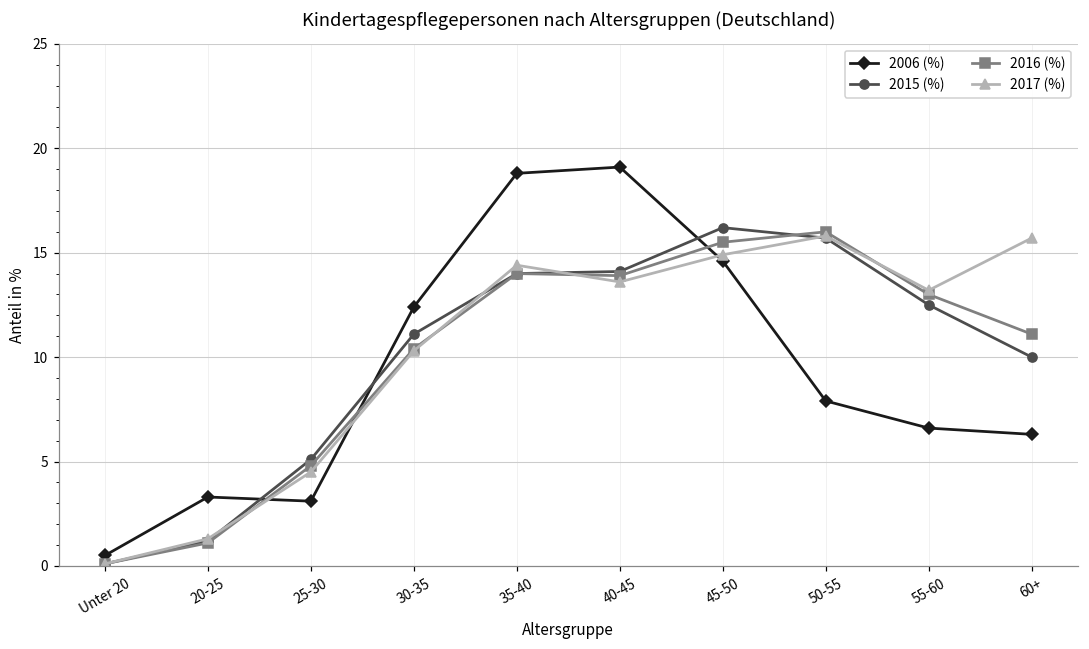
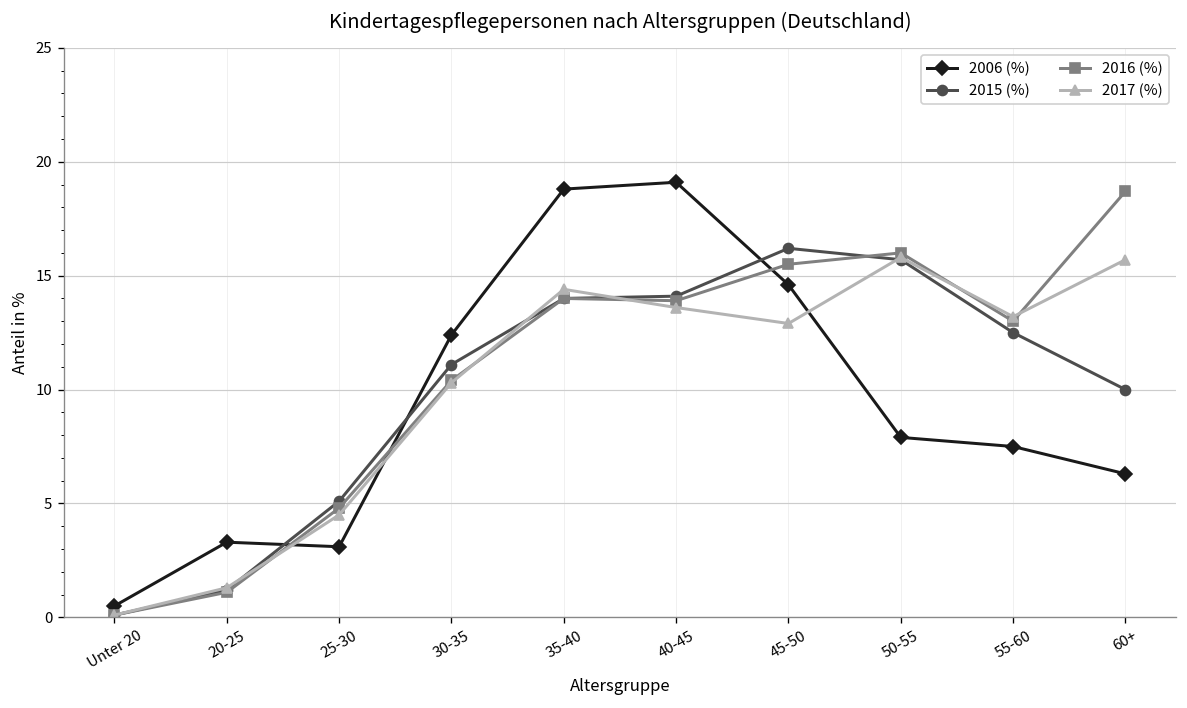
2017 (%), 45-50: 14.9 -> 12.9
2006 (%), 55-60: 6.6 -> 7.5
2016 (%), 60+: 11.1 -> 18.7
